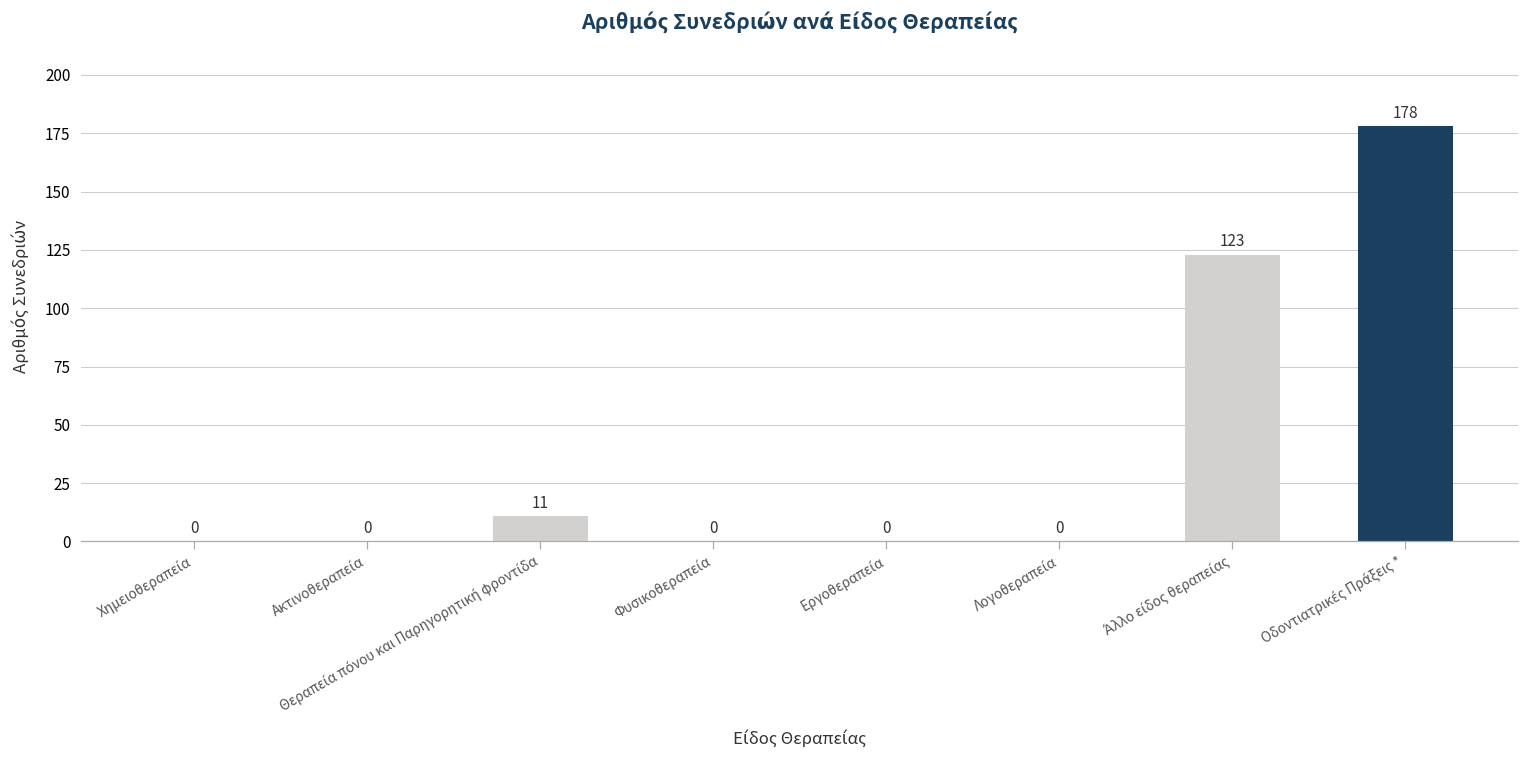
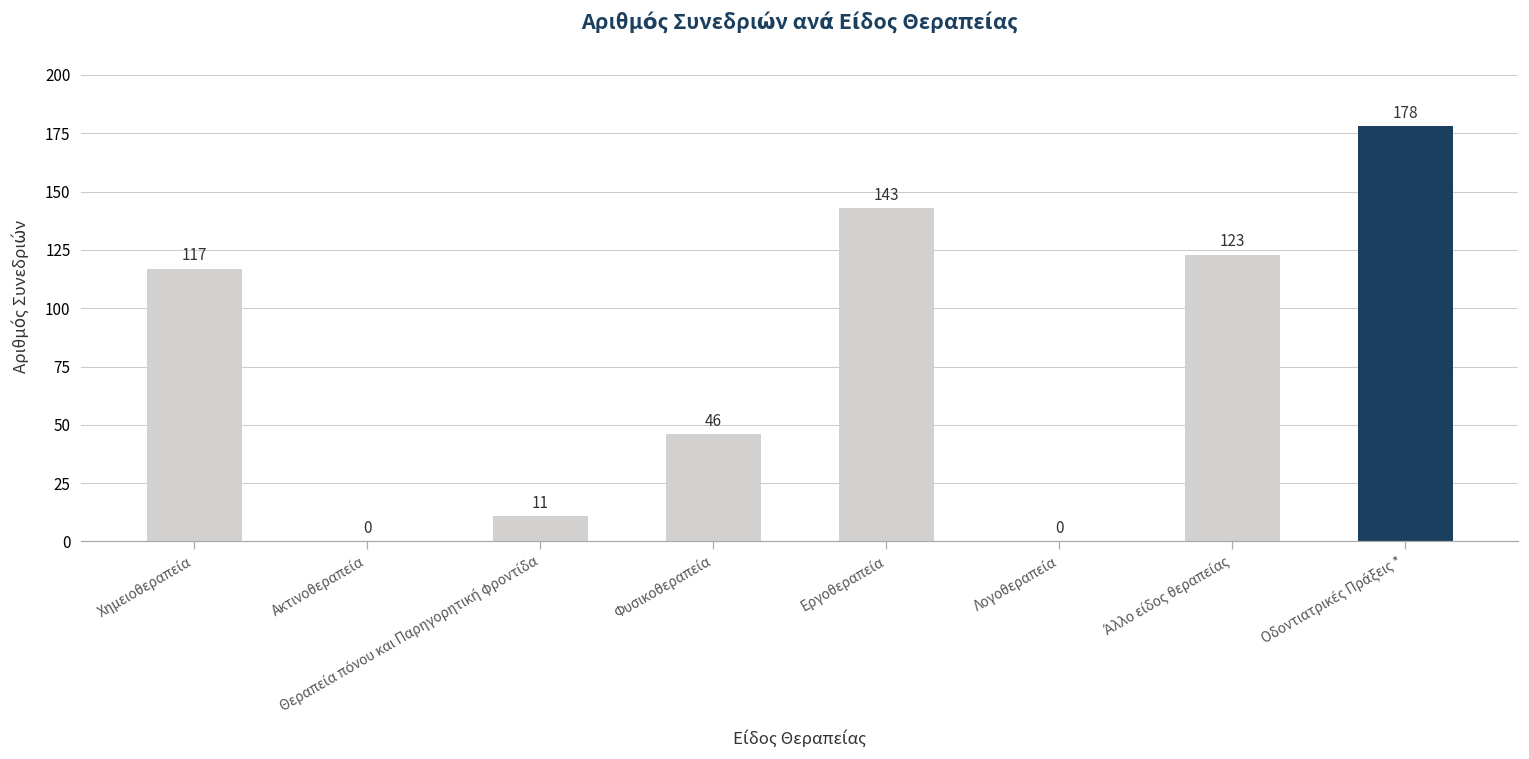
Χημειοθεραπεία: 0 -> 117
Φυσικοθεραπεία: 0 -> 46
Εργοθεραπεία: 0 -> 143
